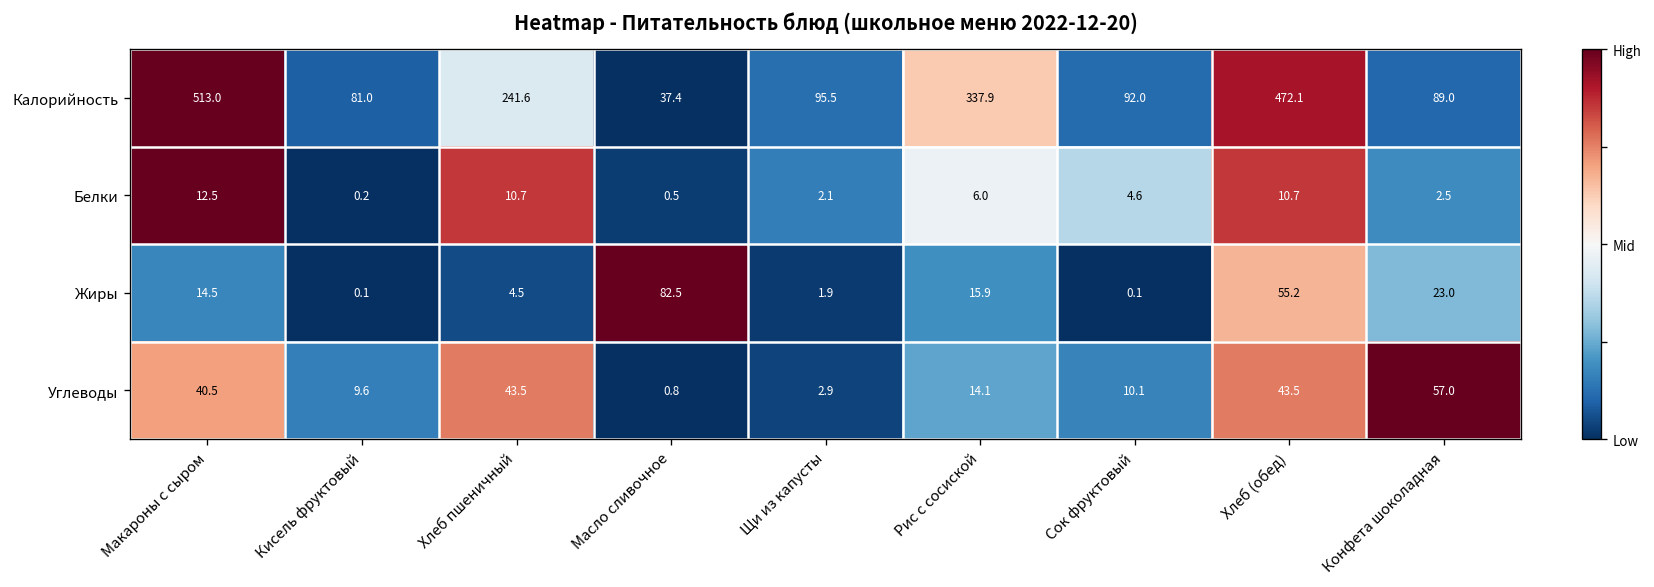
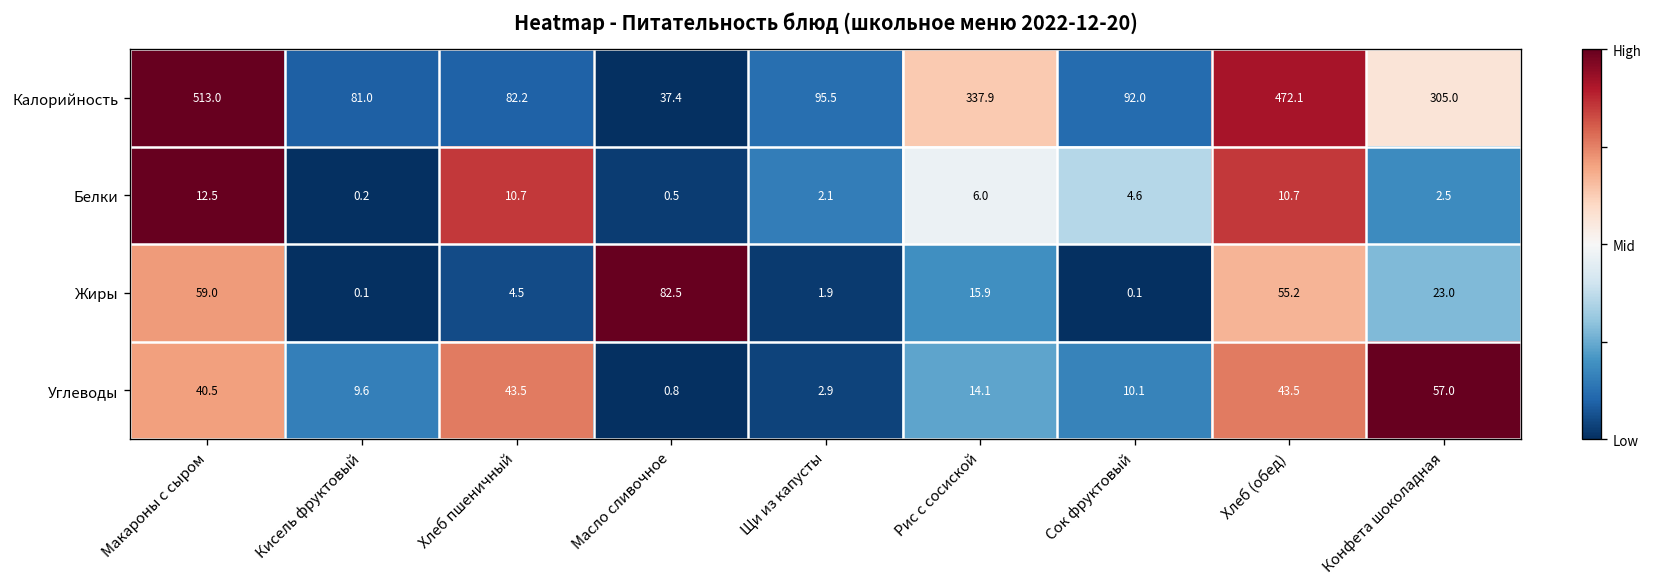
Калорийность, Хлеб пшеничный: 241.6 -> 82.2
Калорийность, Конфета шоколадная: 89.0 -> 305.0
Жиры, Макароны с сыром: 14.5 -> 59.0
